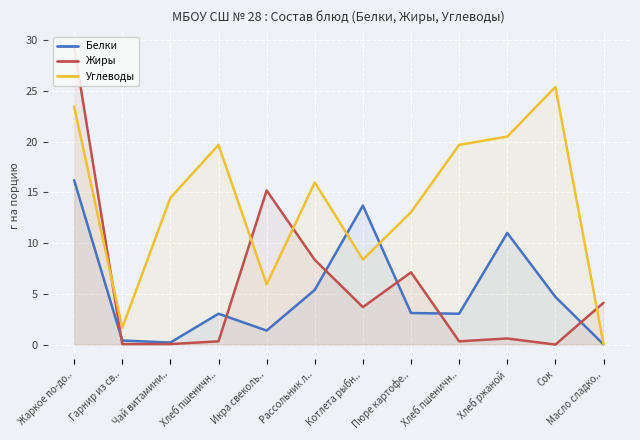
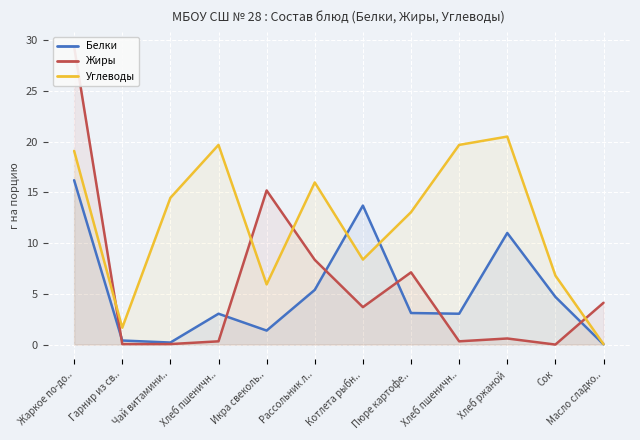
Углеводы, Жаркое по-до..: 23.5 -> 19.1
Углеводы, Сок: 25.4 -> 6.8
